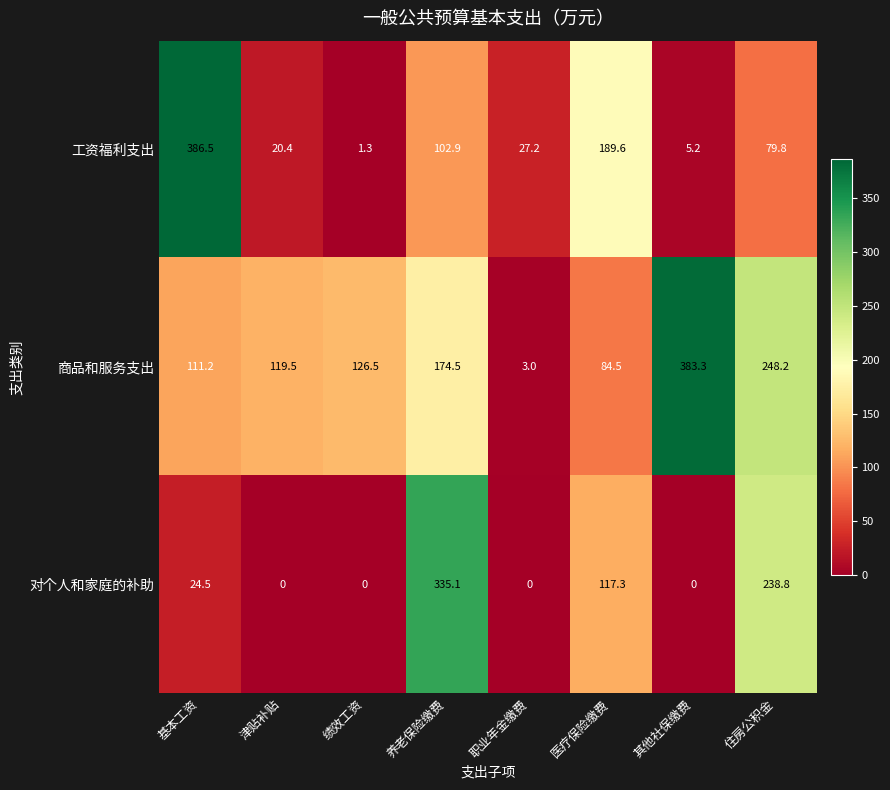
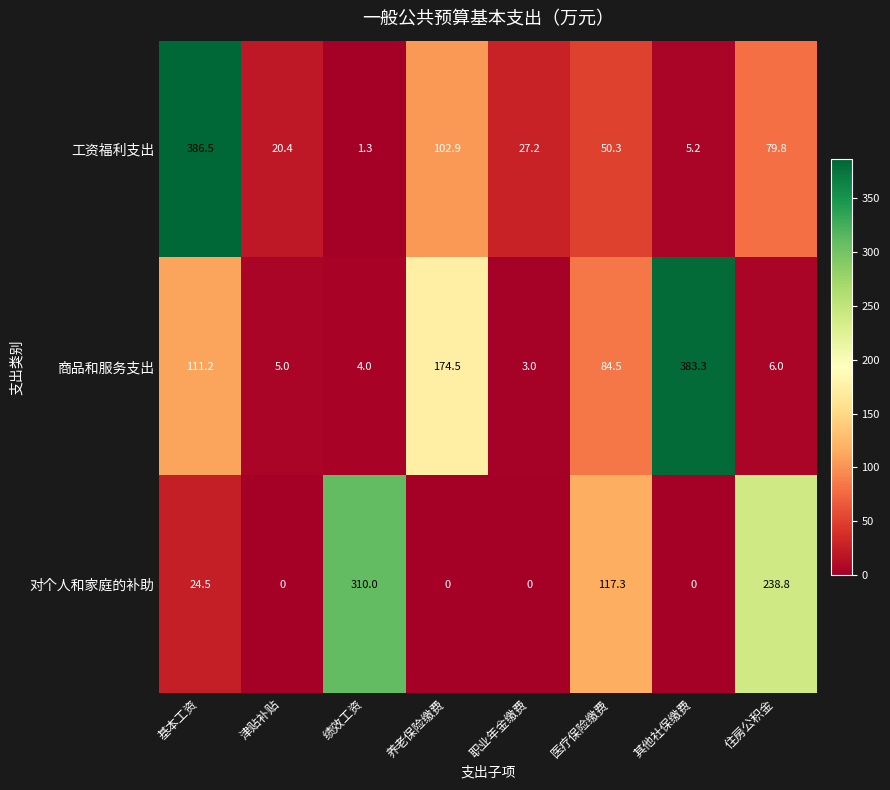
工资福利支出, 医疗保险缴费: 189.6 -> 50.3
商品和服务支出, 津贴补贴: 119.5 -> 5.0
商品和服务支出, 绩效工资: 126.5 -> 4.0
商品和服务支出, 住房公积金: 248.2 -> 6.0
对个人和家庭的补助, 绩效工资: 0 -> 310.0
对个人和家庭的补助, 养老保险缴费: 335.1 -> 0
